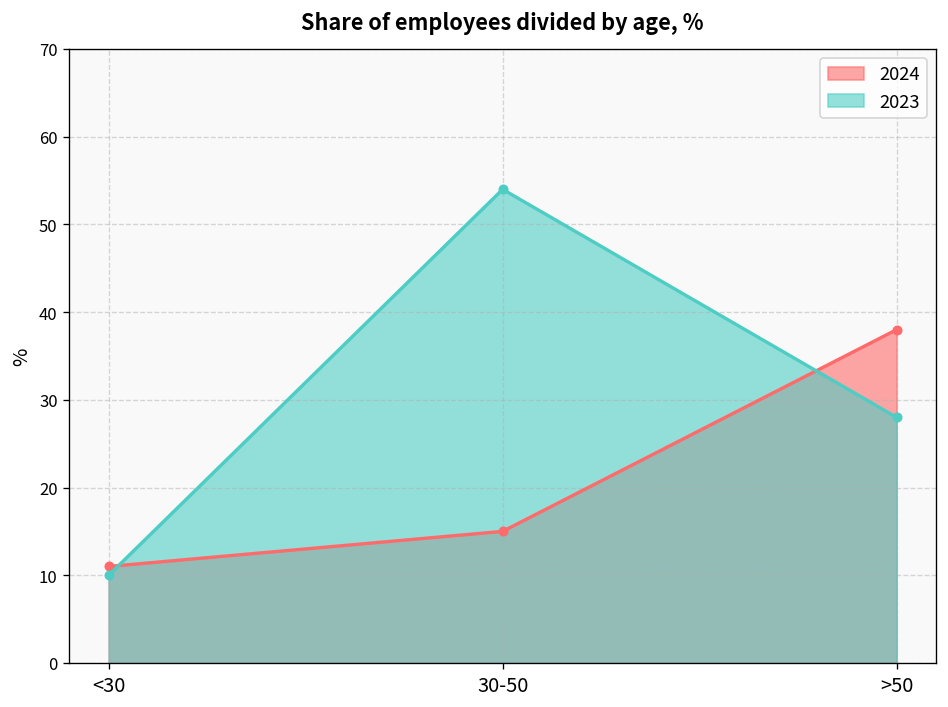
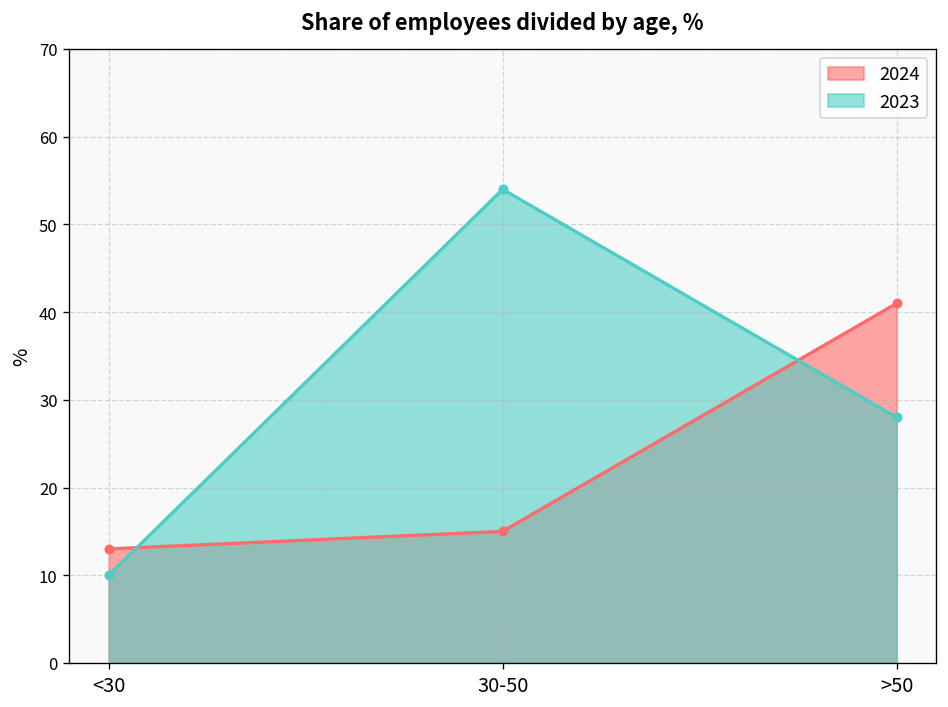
2024, <30: 11 -> 13
2024, >50: 38 -> 41
